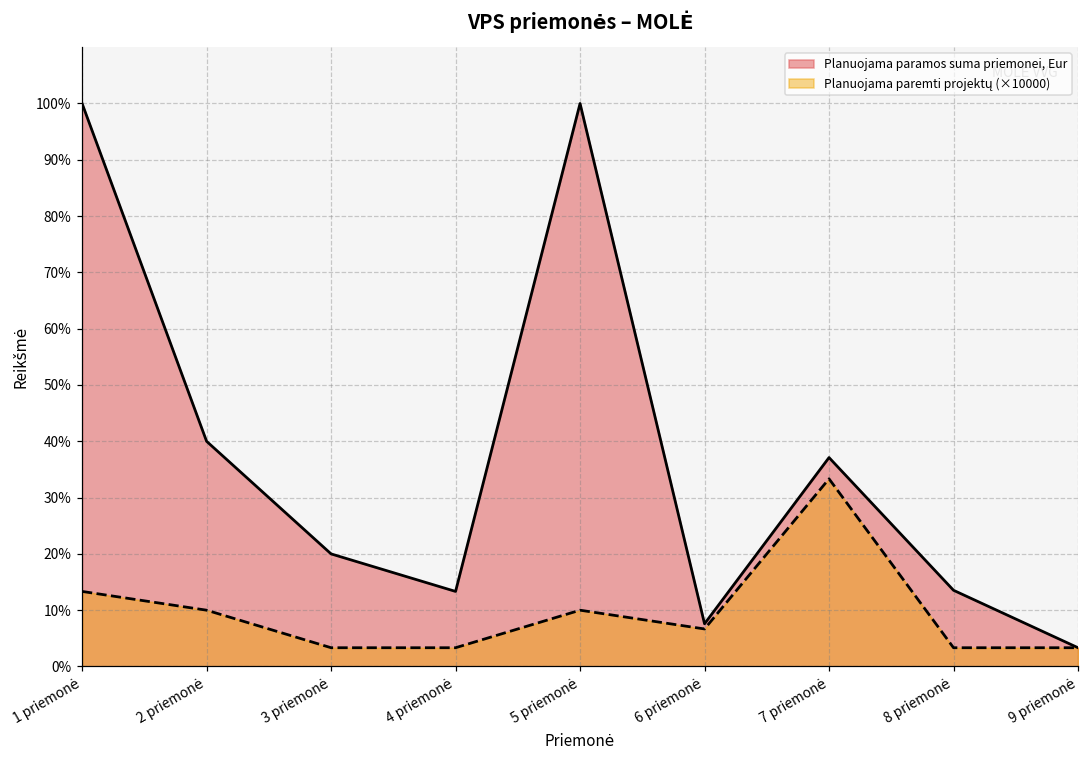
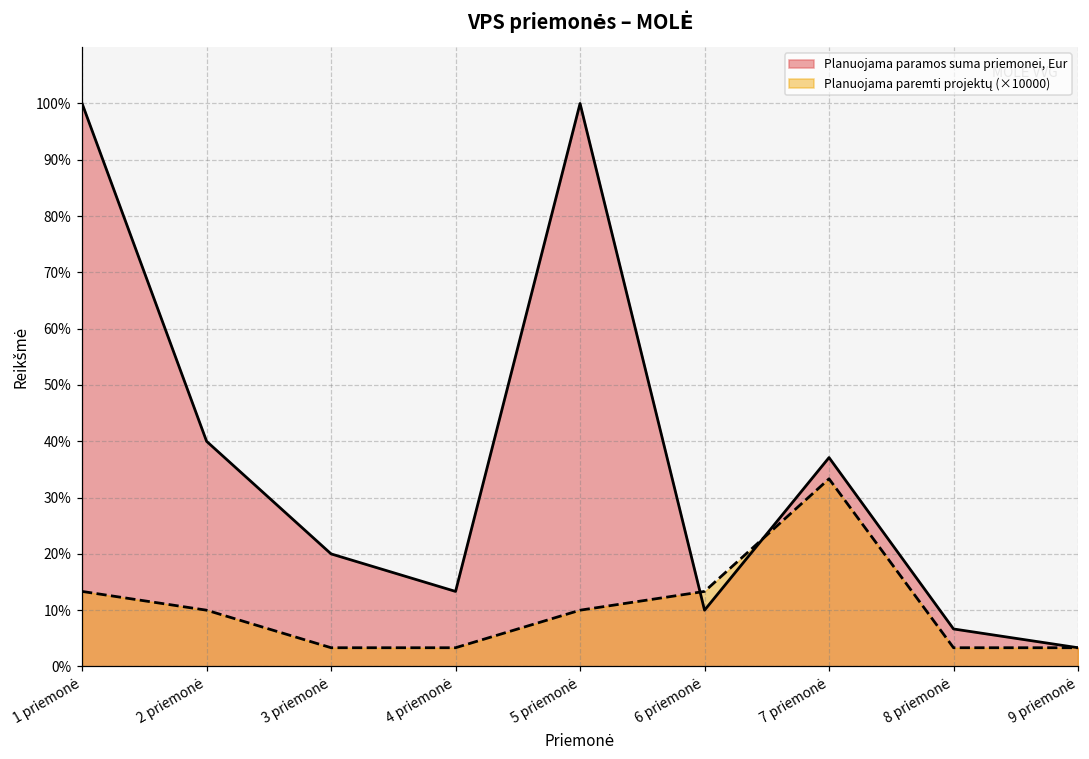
Planuojama paramos suma priemonei, Eur, 6 priemonė: 8% -> 10%
Planuojama paremti projektų (×10000), 6 priemonė: 7% -> 13%
Planuojama paramos suma priemonei, Eur, 8 priemonė: 14% -> 7%
